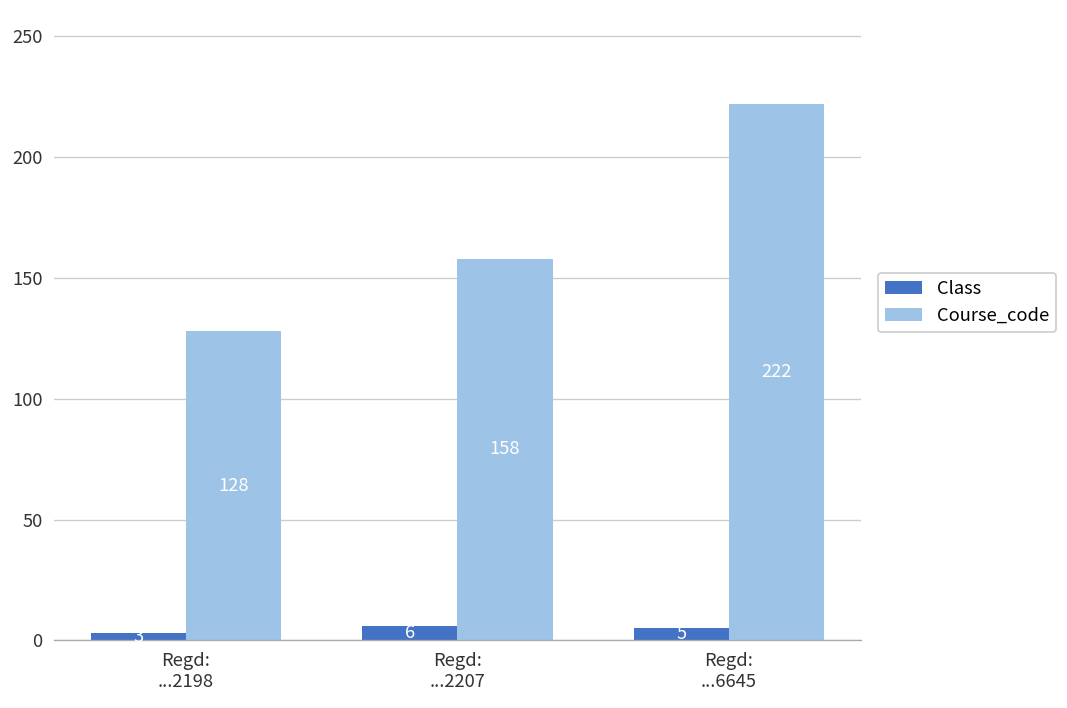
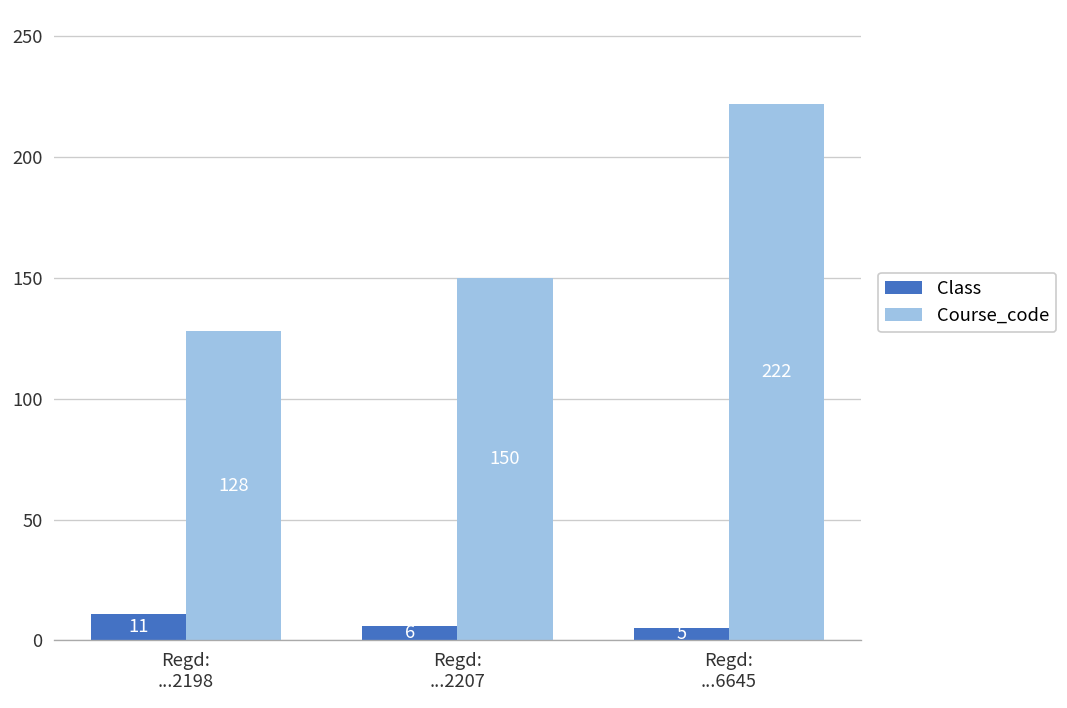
Class, Regd: ...2198: 3 -> 11
Course_code, Regd: ...2207: 158 -> 150
